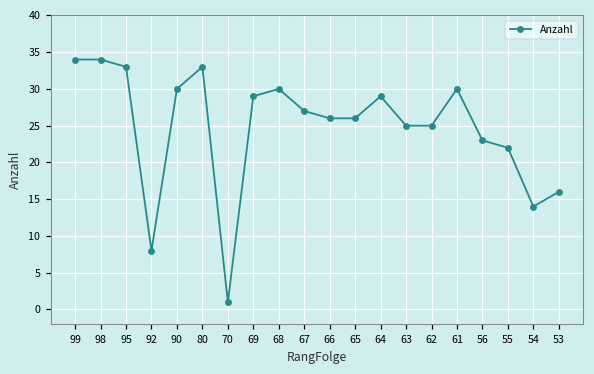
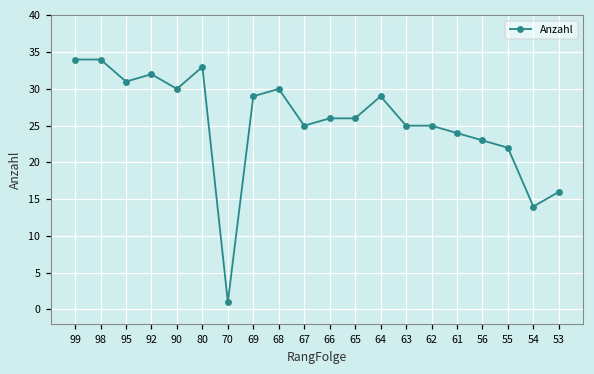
95: 33 -> 31
92: 8 -> 32
67: 27 -> 25
61: 30 -> 24
